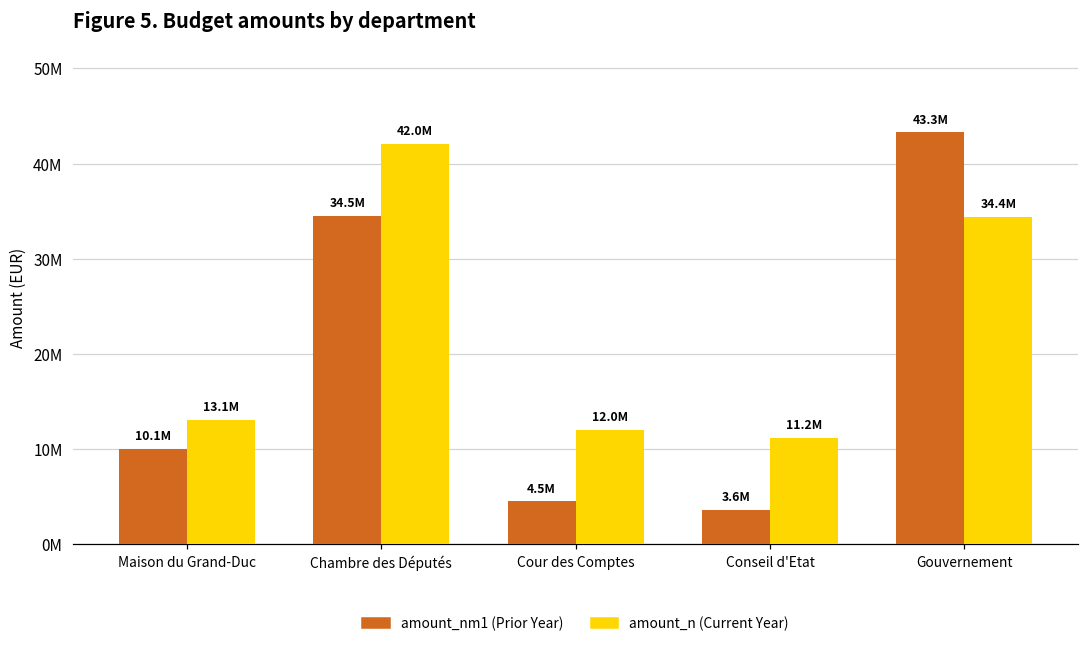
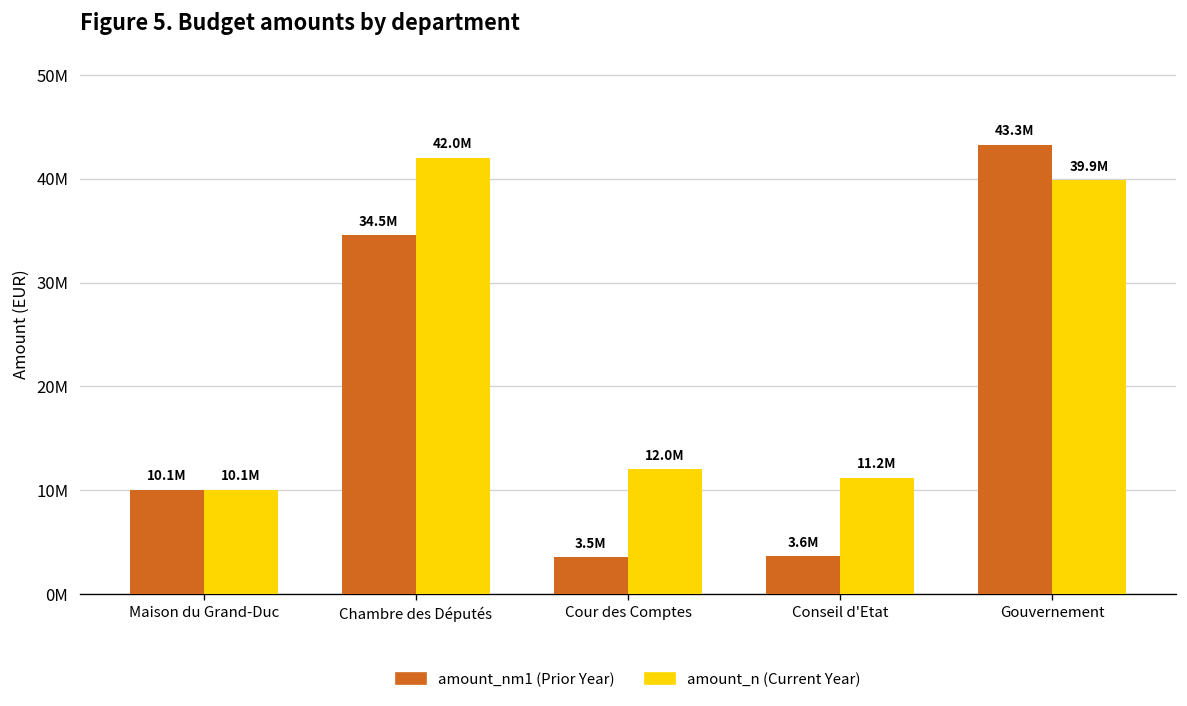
amount_n (Current Year), Maison du Grand-Duc: 13.1M -> 10.1M
amount_nm1 (Prior Year), Cour des Comptes: 4.5M -> 3.5M
amount_n (Current Year), Gouvernement: 34.4M -> 39.9M
